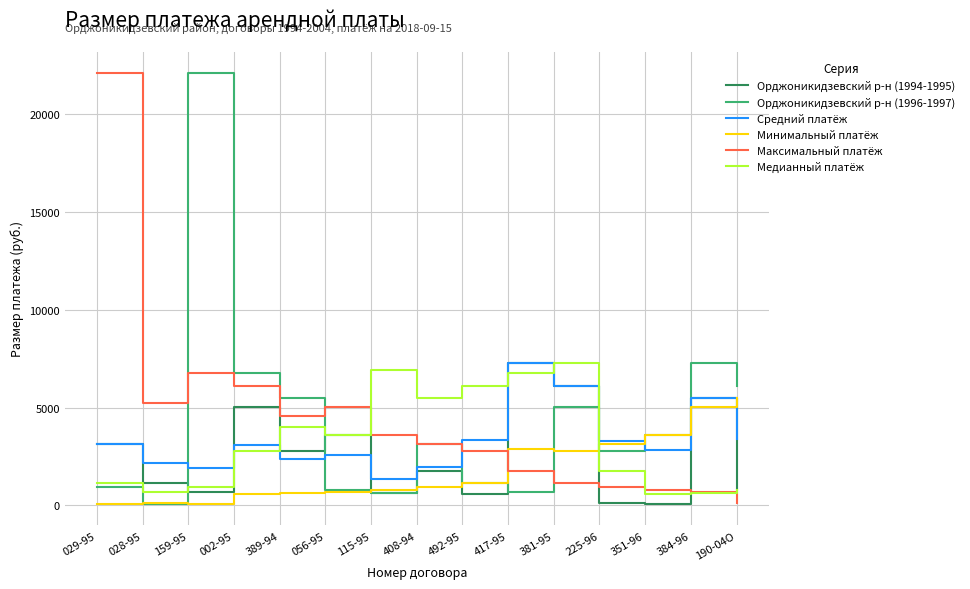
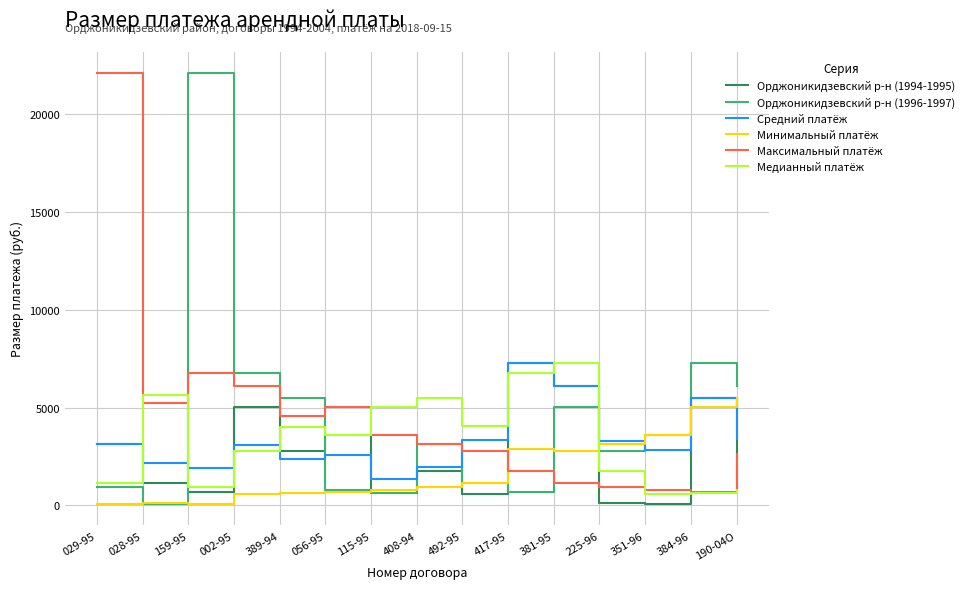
Медианный платёж, 028-95: 700 -> 5700
Медианный платёж, 115-95: 6900 -> 5000
Медианный платёж, 492-95: 6100 -> 4100
Максимальный платёж, 190-04О: 100 -> 2600
